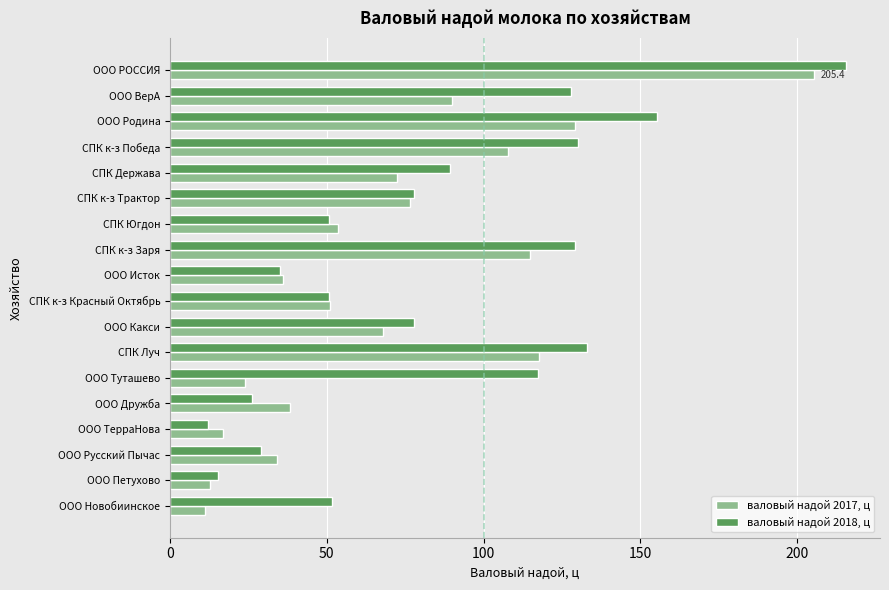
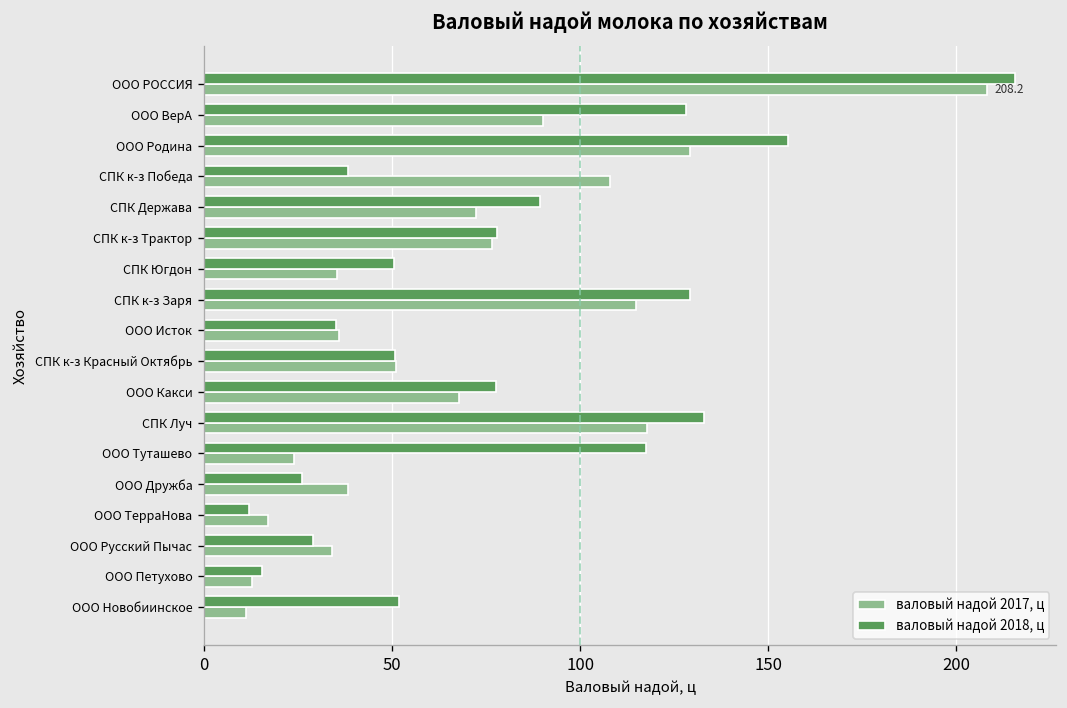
валовый надой 2017, ц, ООО РОССИЯ: 205.4 -> 208.2
валовый надой 2018, ц, СПК к-з Победа: 130 -> 38
валовый надой 2017, ц, СПК Югдон: 54 -> 35
